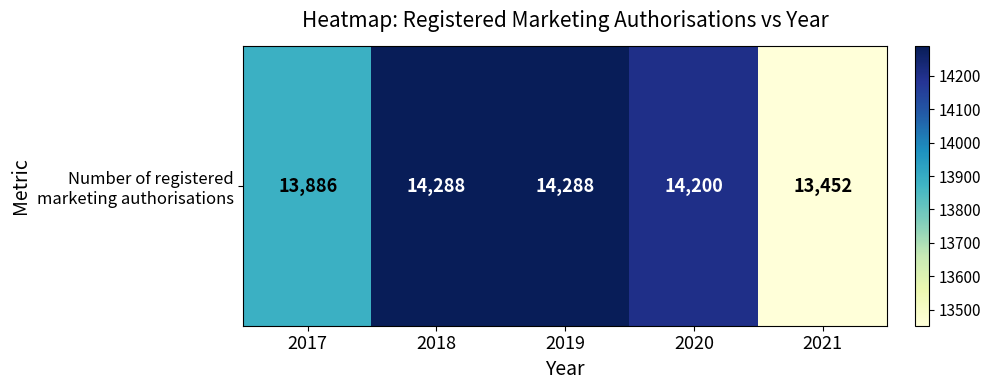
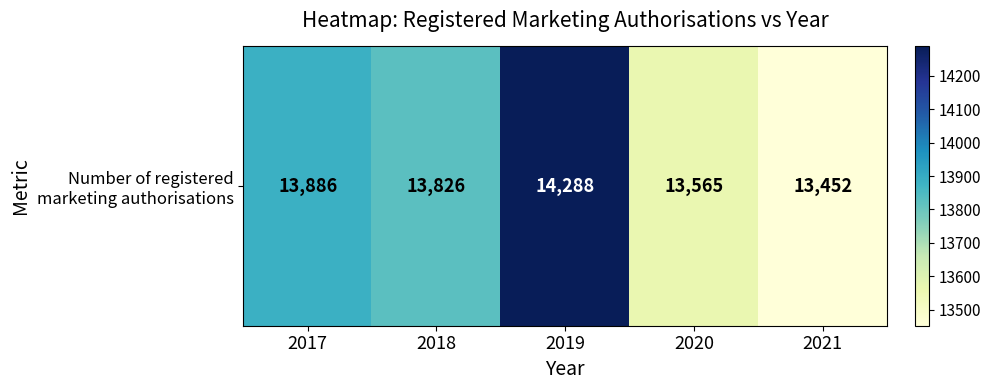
Number of registered marketing authorisations, 2018: 14,288 -> 13,826
Number of registered marketing authorisations, 2020: 14,200 -> 13,565
